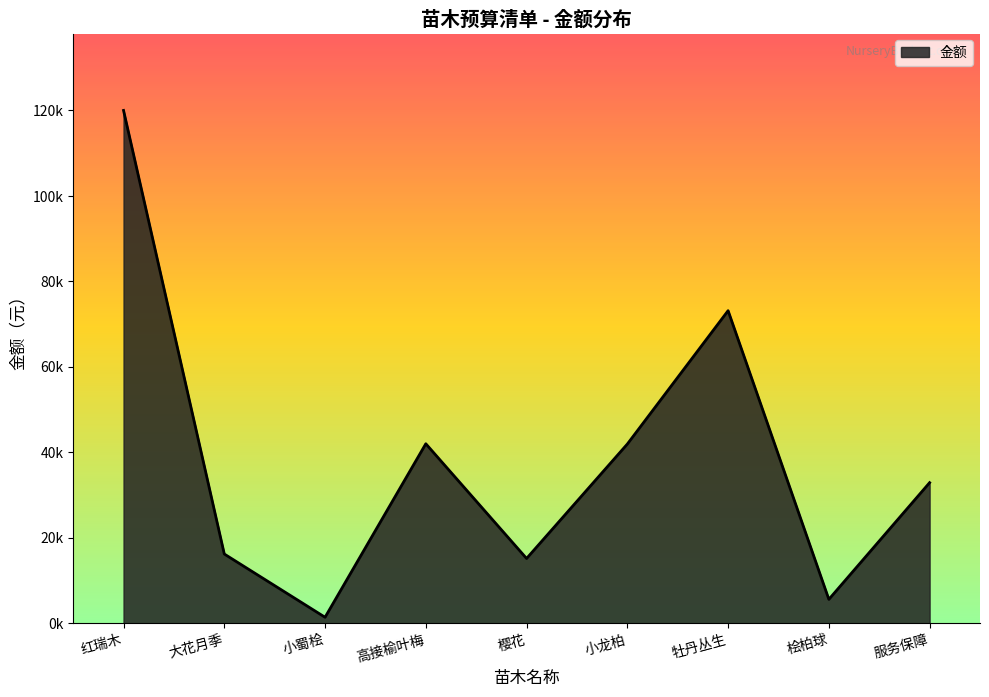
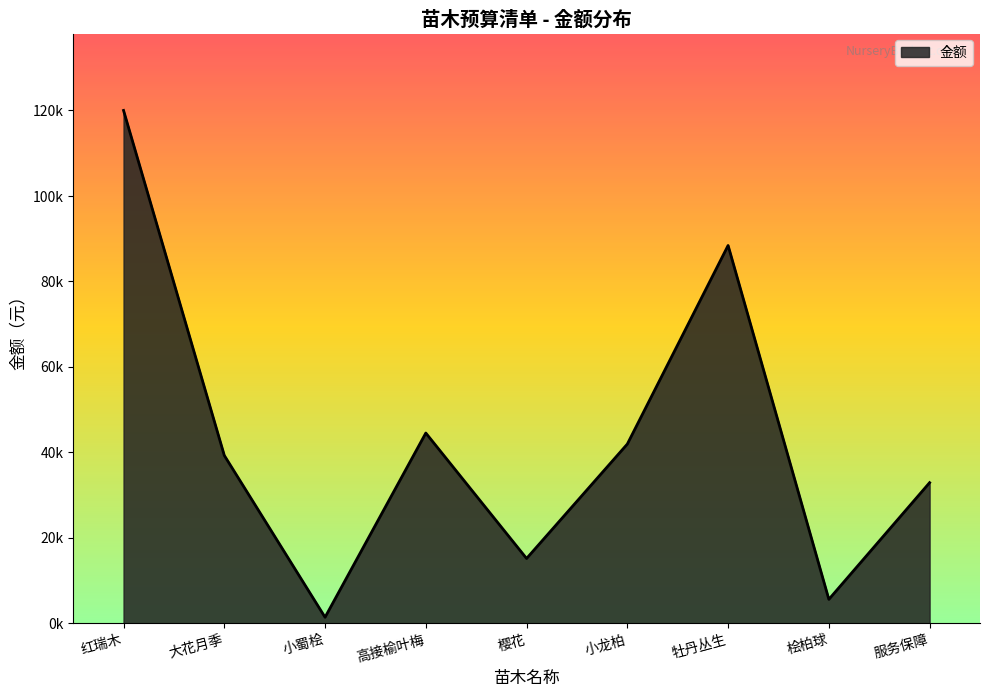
大花月季: 16000 -> 39000
高接榆叶梅: 42000 -> 45000
牡丹丛生: 73000 -> 88000
